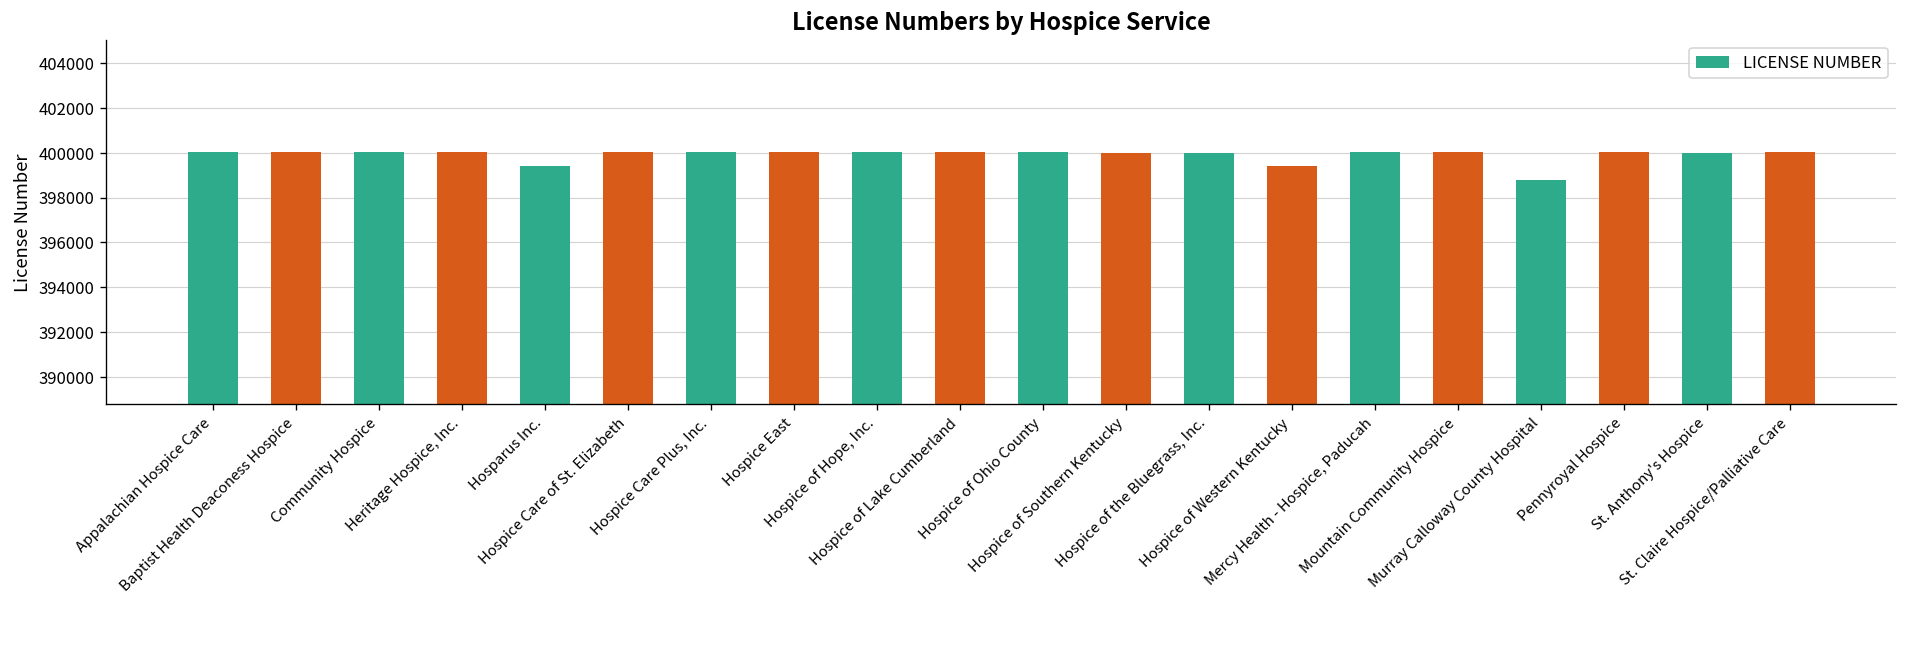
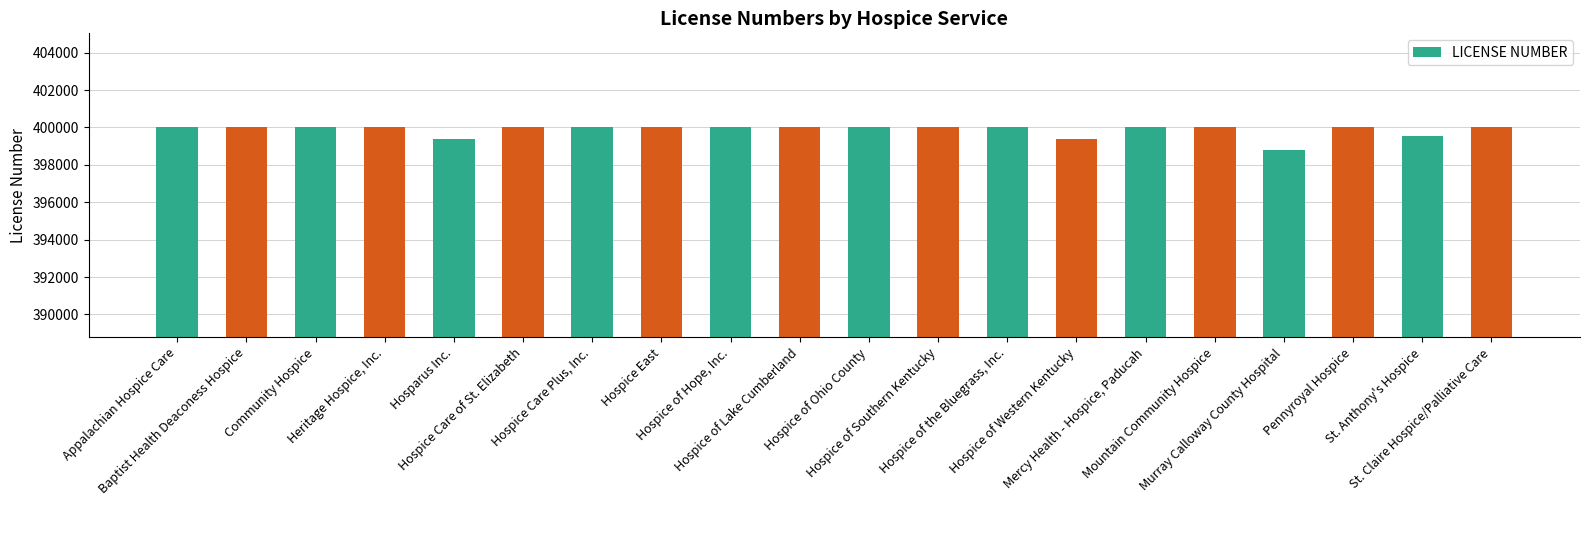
St. Anthony's Hospice: 400000 -> 399500
